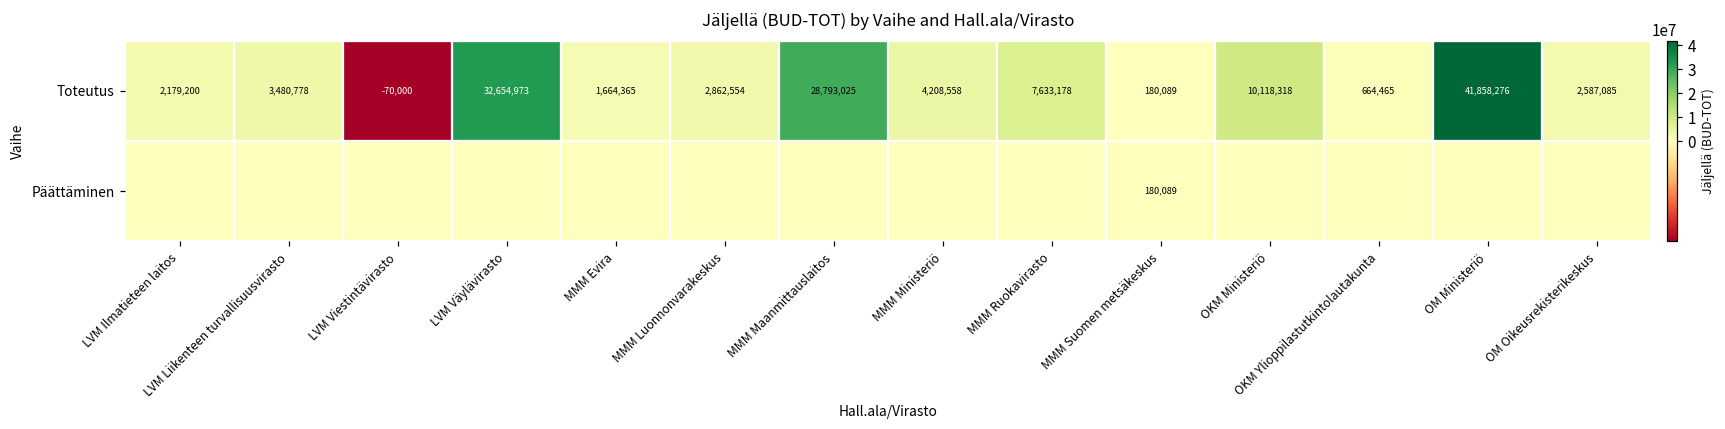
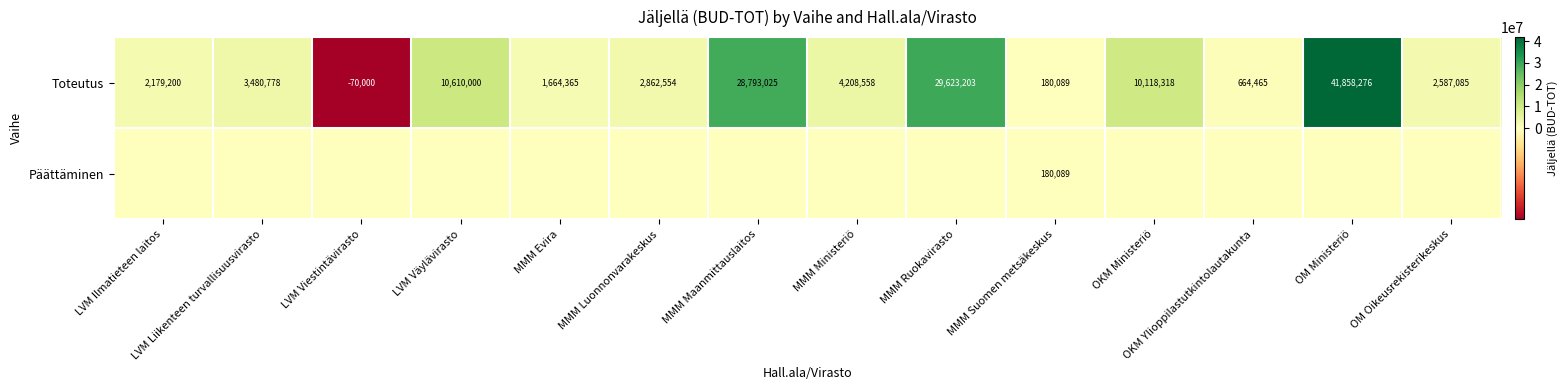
Toteutus, LVM Väylävirasto: 32,654,973 -> 10,610,000
Toteutus, MMM Ruokavirasto: 7,633,178 -> 29,623,203
